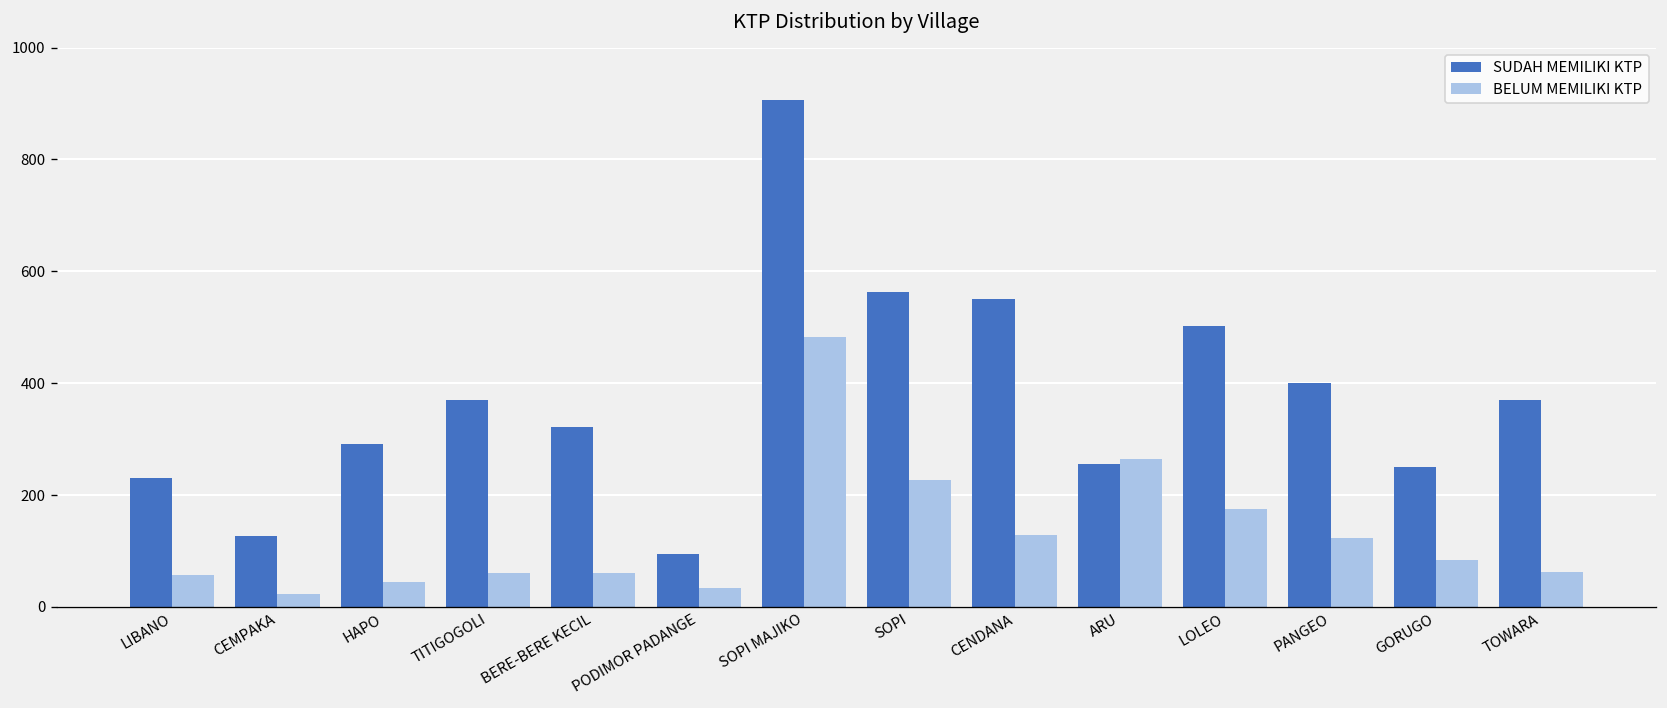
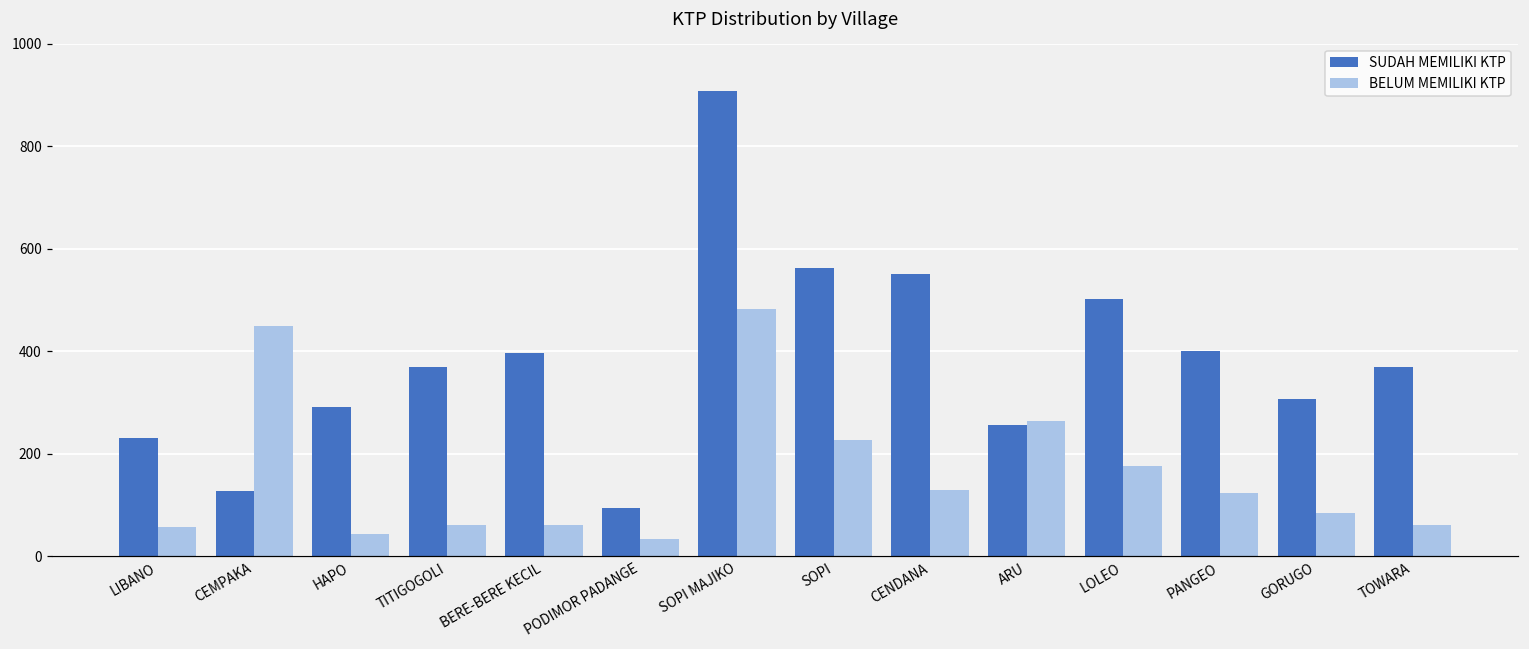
BELUM MEMILIKI KTP, CEMPAKA: 20 -> 450
SUDAH MEMILIKI KTP, BERE-BERE KECIL: 320 -> 400
SUDAH MEMILIKI KTP, GORUGO: 250 -> 310
